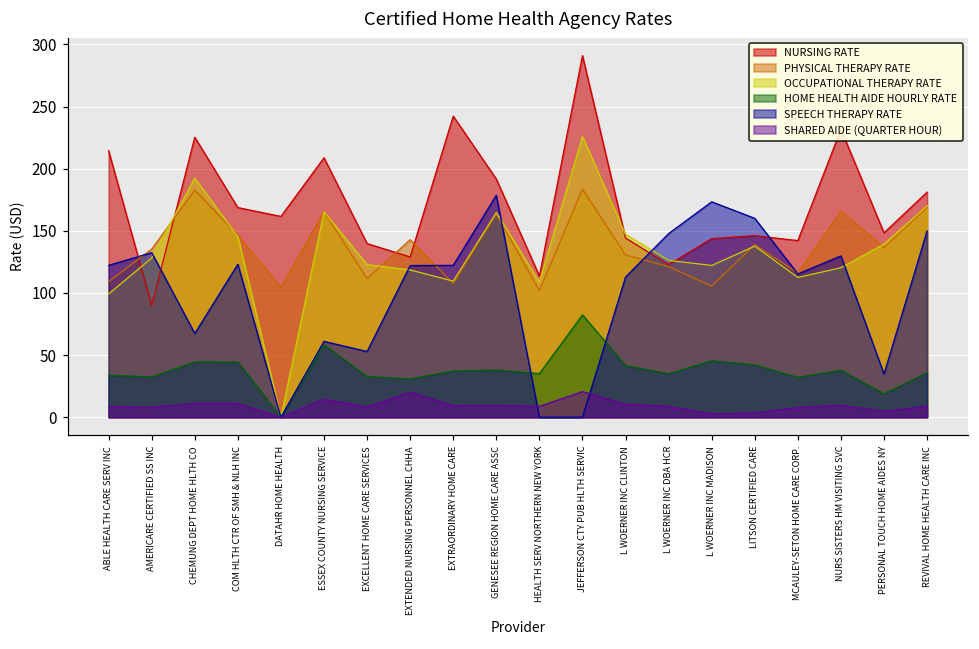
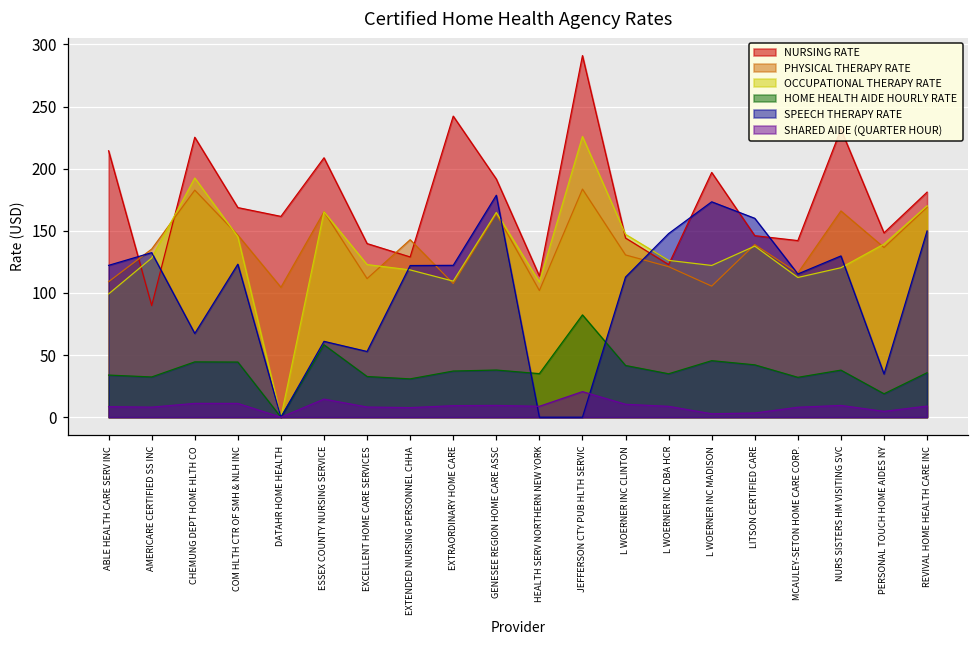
SHARED AIDE (QUARTER HOUR), EXTENDED NURSING PERSONNEL CHHA: 20 -> 8
NURSING RATE, L WOERNER INC MADISON: 144 -> 197
